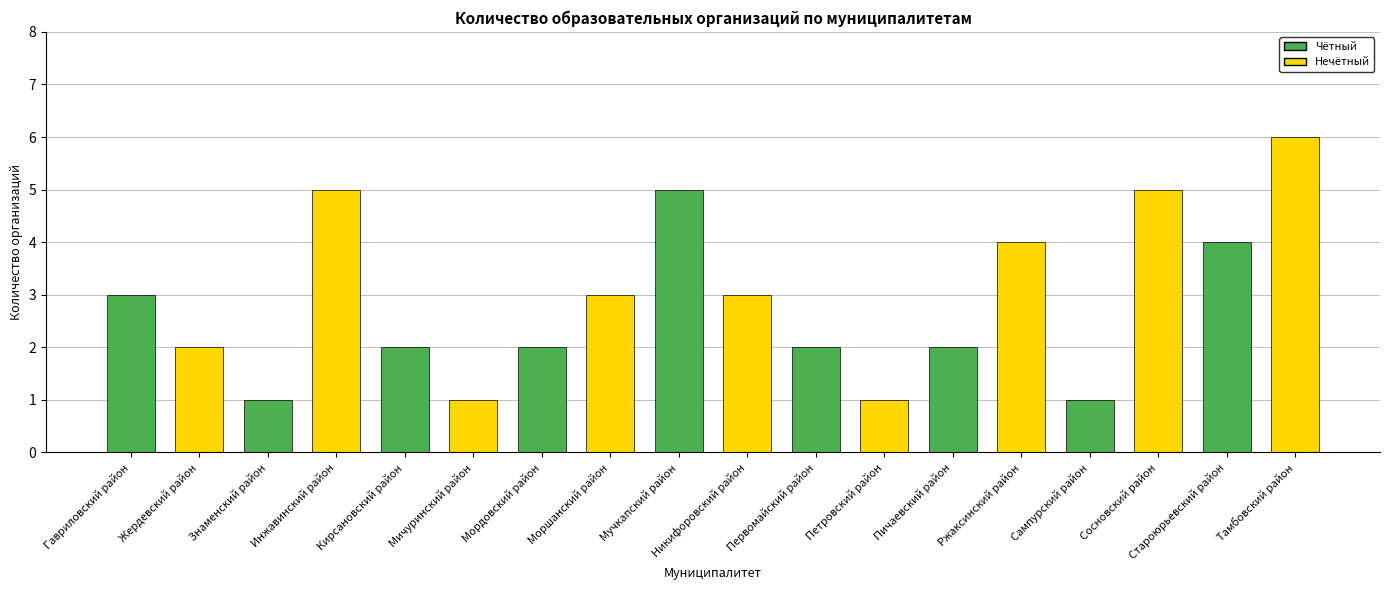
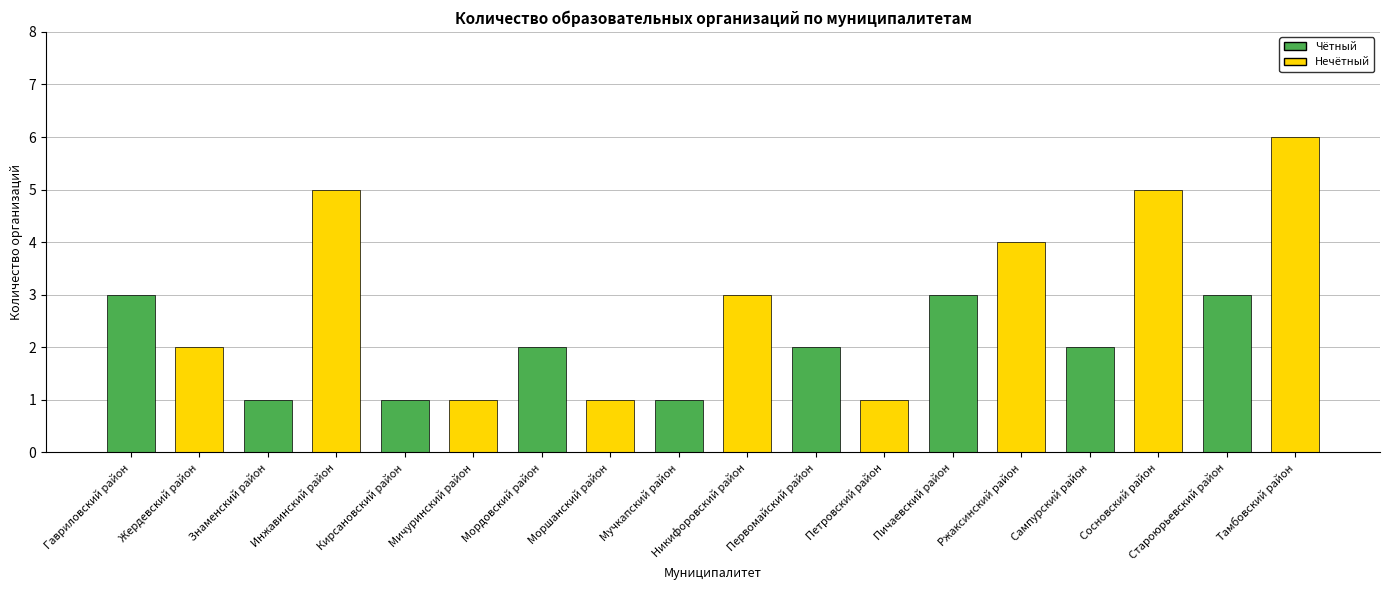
Кирсановский район: 2 -> 1
Моршанский район: 3 -> 1
Мучкапский район: 5 -> 1
Пичаевский район: 2 -> 3
Сампурский район: 1 -> 2
Староюрьевский район: 4 -> 3
